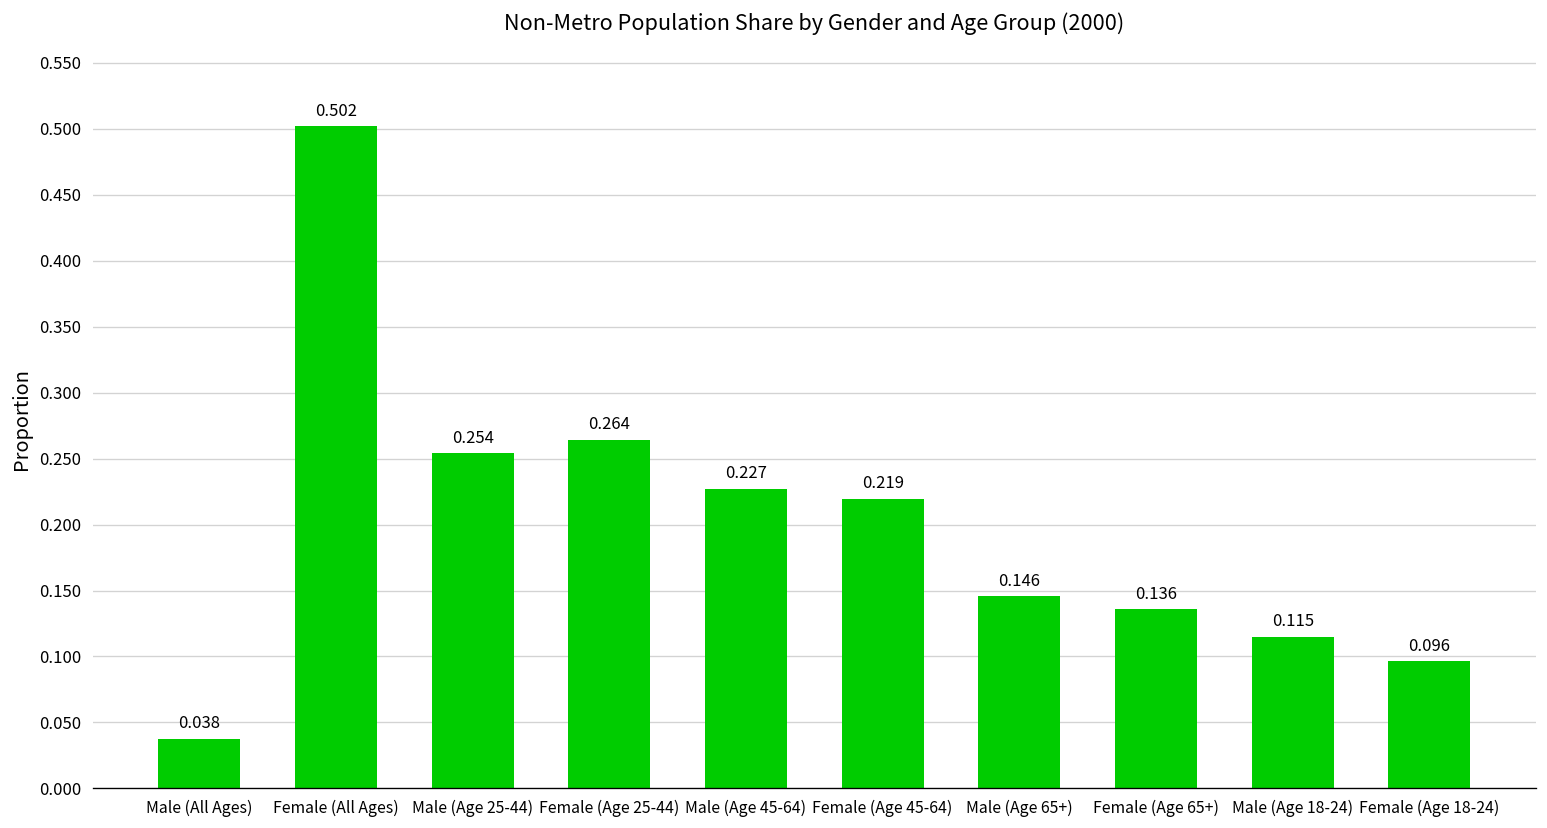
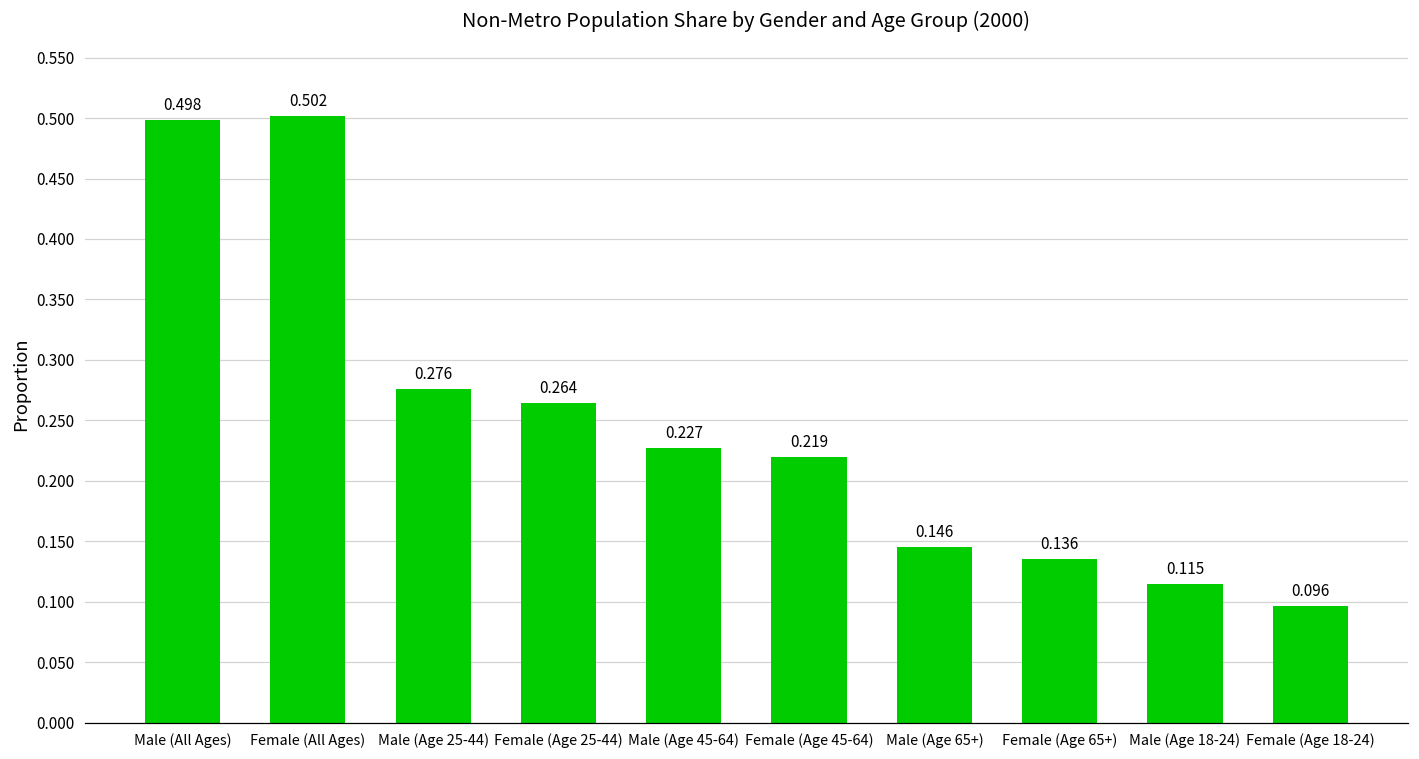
Male (All Ages): 0.038 -> 0.498
Male (Age 25-44): 0.254 -> 0.276
